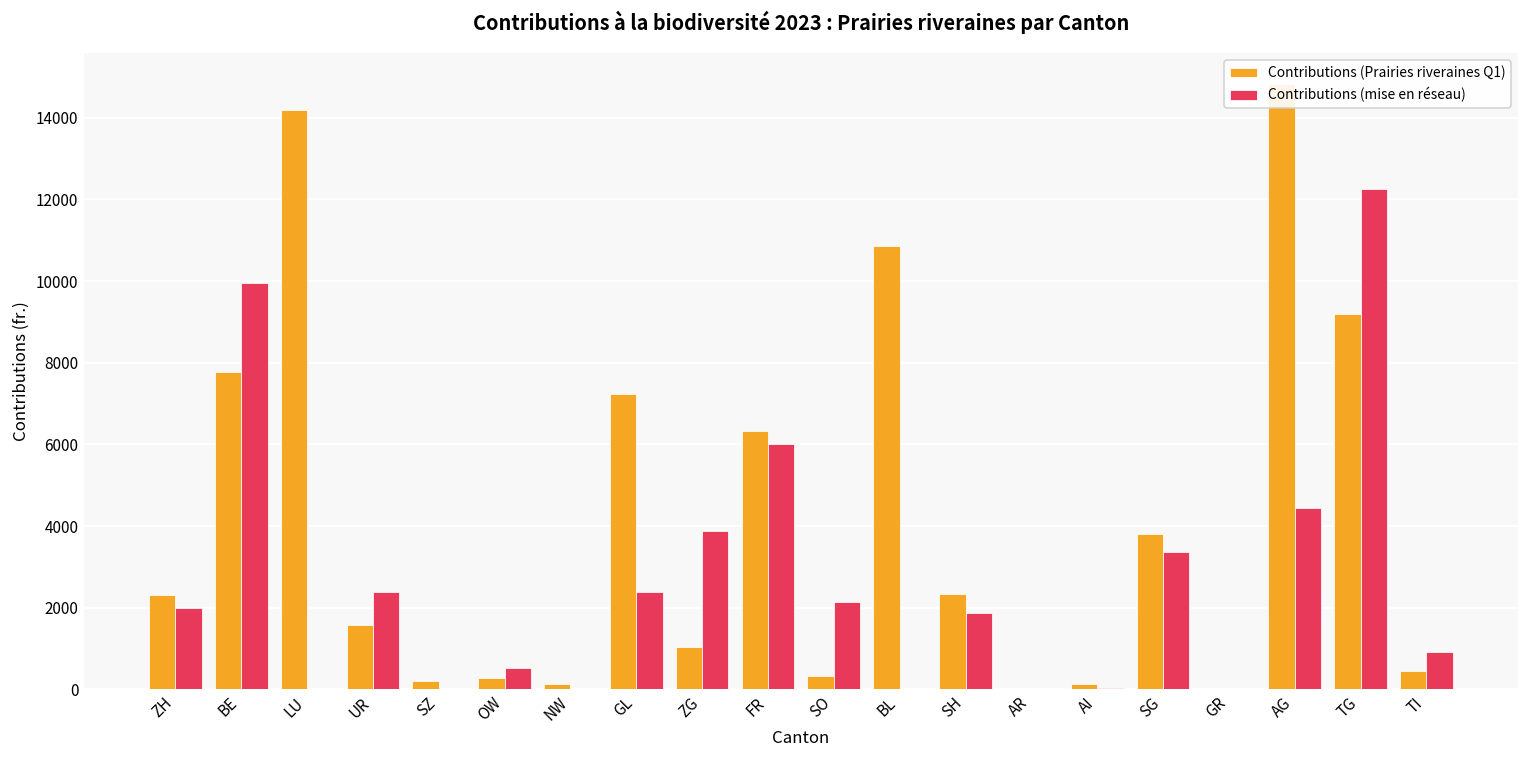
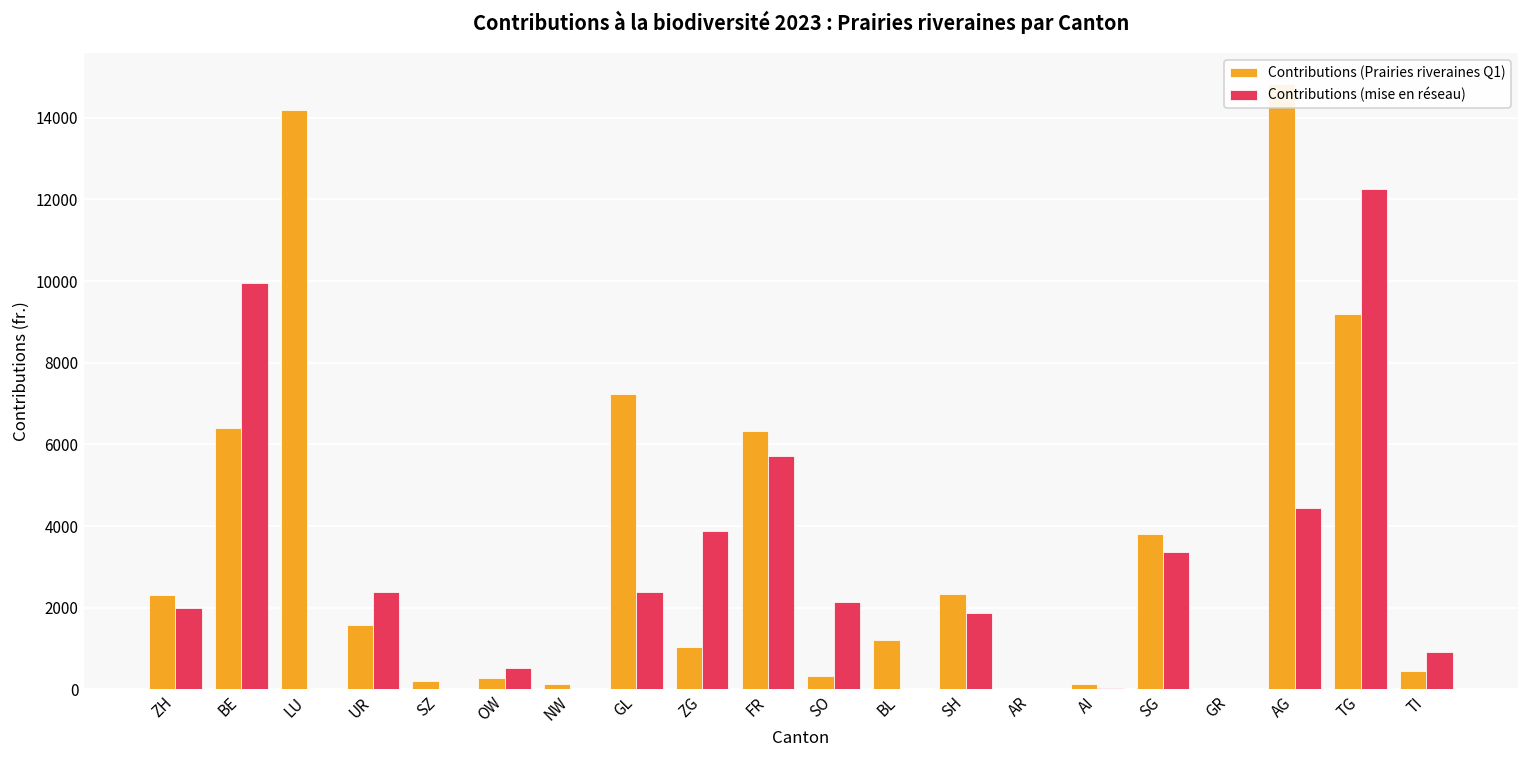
Contributions (Prairies riveraines Q1), BE: 7800 -> 6400
Contributions (mise en réseau), FR: 6000 -> 5700
Contributions (Prairies riveraines Q1), BL: 10900 -> 1200
